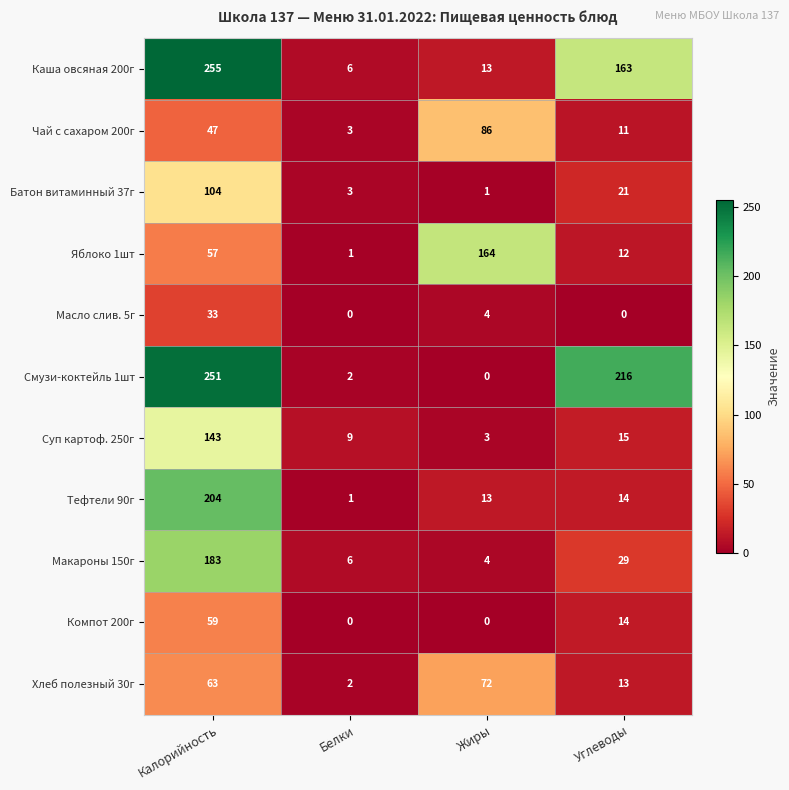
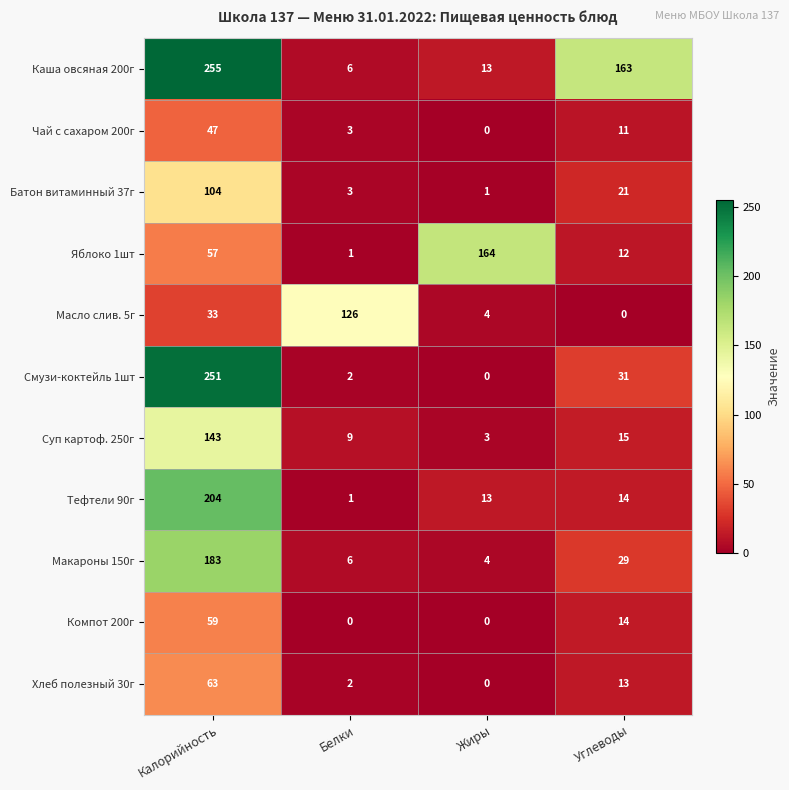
Чай с сахаром 200г, Жиры: 86 -> 0
Масло слив. 5г, Белки: 0 -> 126
Смузи-коктейль 1шт, Углеводы: 216 -> 31
Хлеб полезный 30г, Жиры: 72 -> 0
